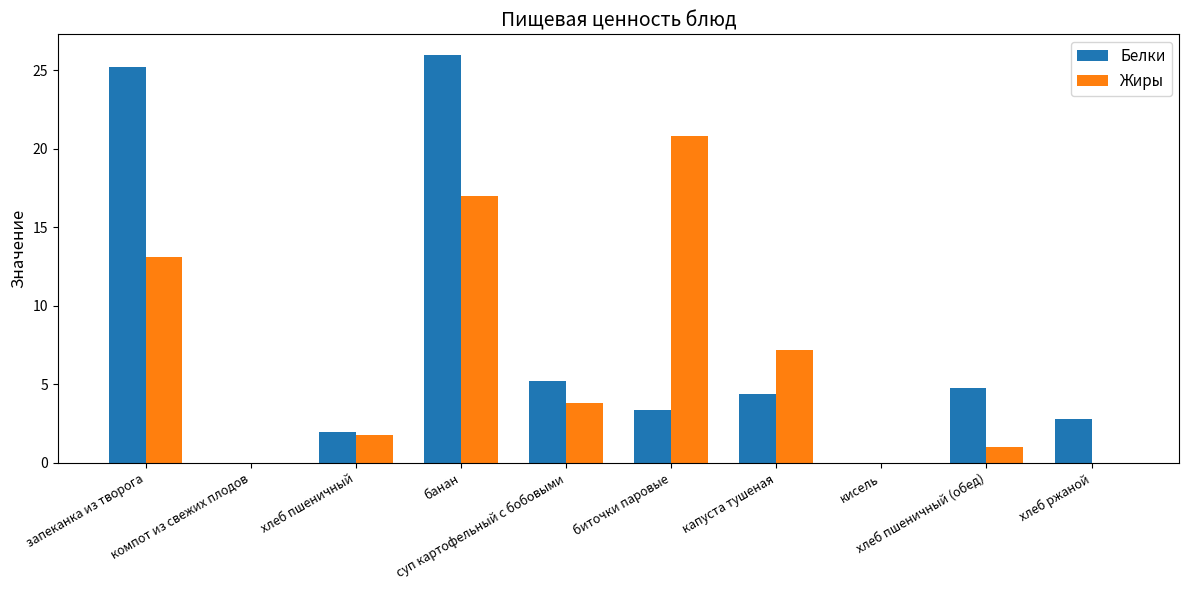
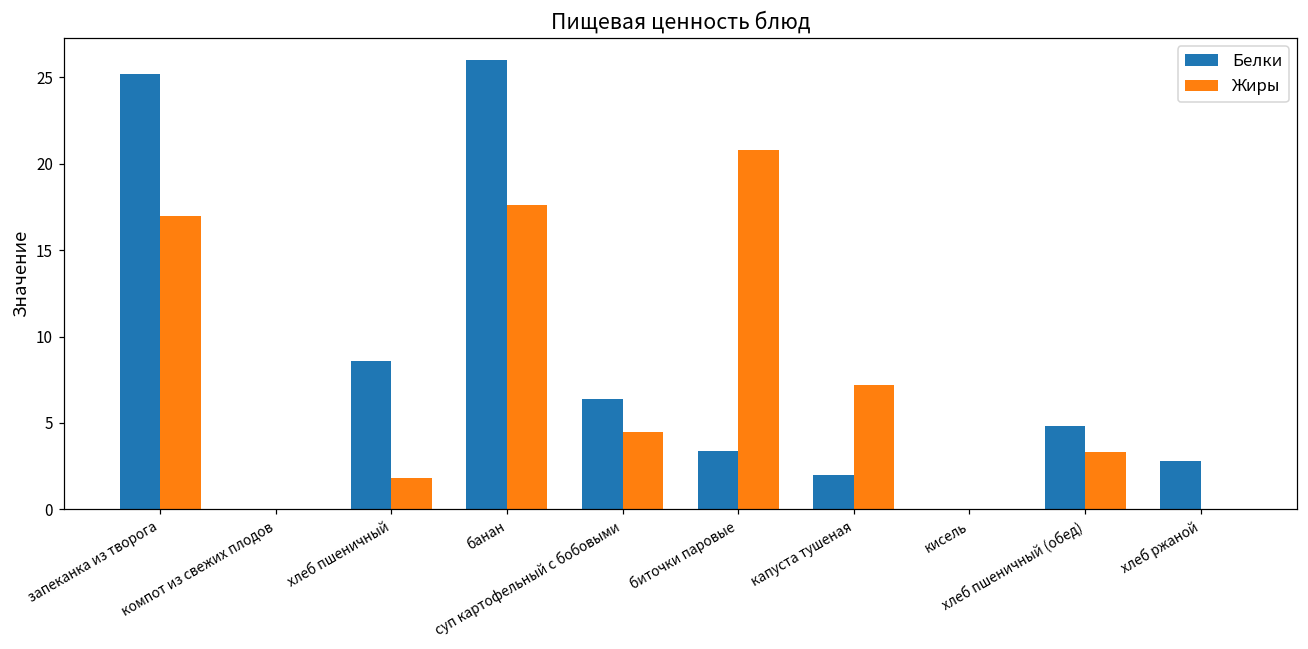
Жиры, запеканка из творога: 13.1 -> 17.0
Белки, хлеб пшеничный: 2.0 -> 8.6
Жиры, банан: 17.0 -> 17.6
Белки, суп картофельный с бобовыми: 5.2 -> 6.4
Жиры, суп картофельный с бобовыми: 3.8 -> 4.5
Белки, капуста тушеная: 4.4 -> 2.0
Жиры, хлеб пшеничный (обед): 1.0 -> 3.3
